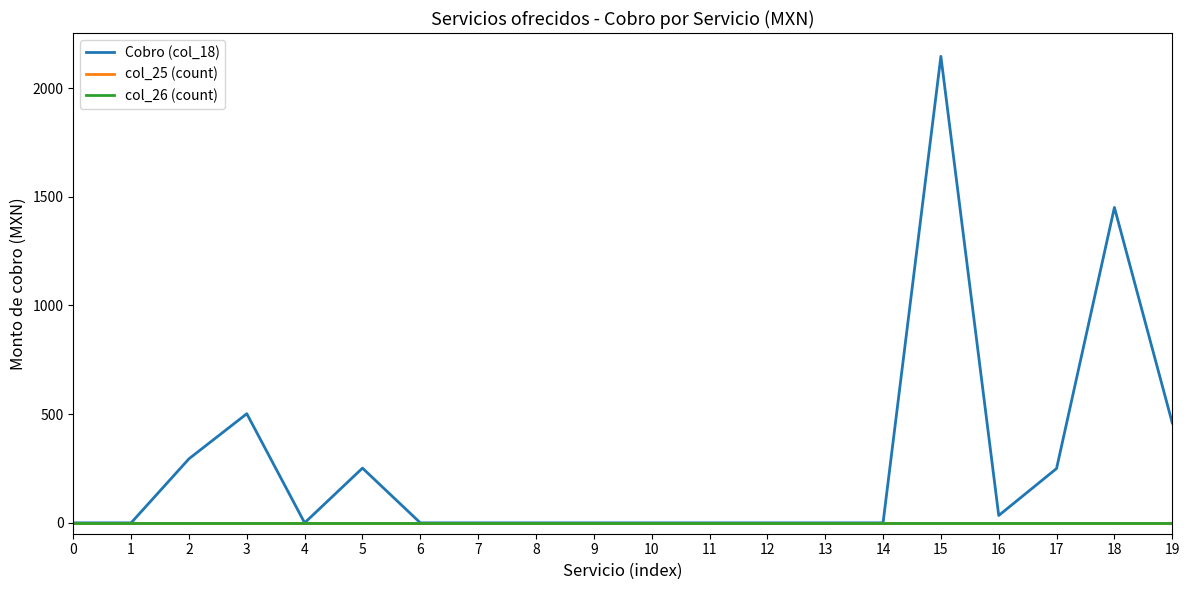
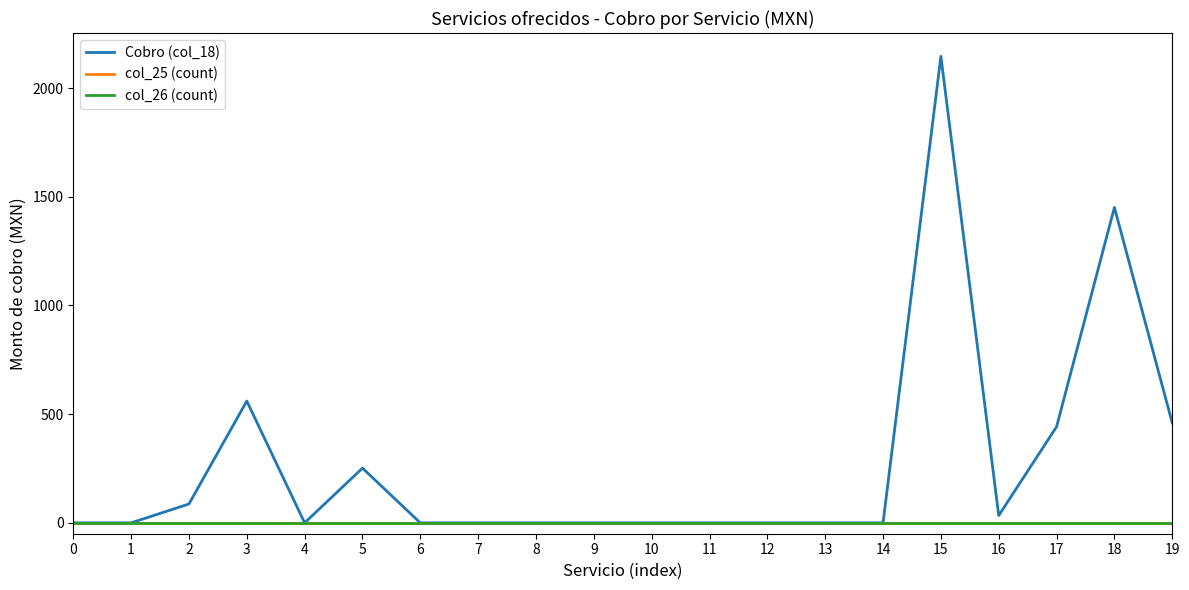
Cobro (col_18), 2: 290 -> 90
Cobro (col_18), 3: 500 -> 560
Cobro (col_18), 17: 250 -> 440
